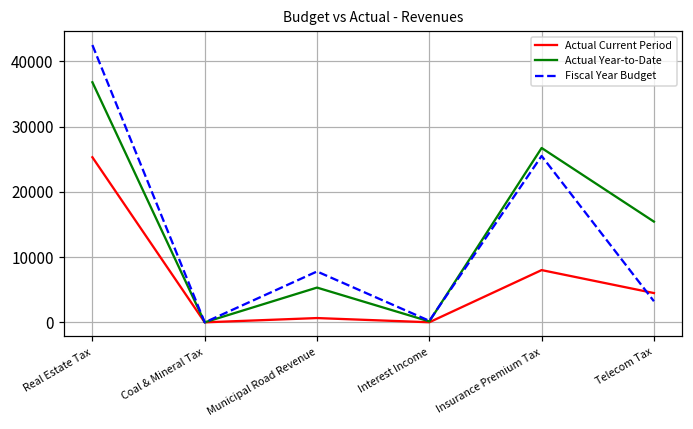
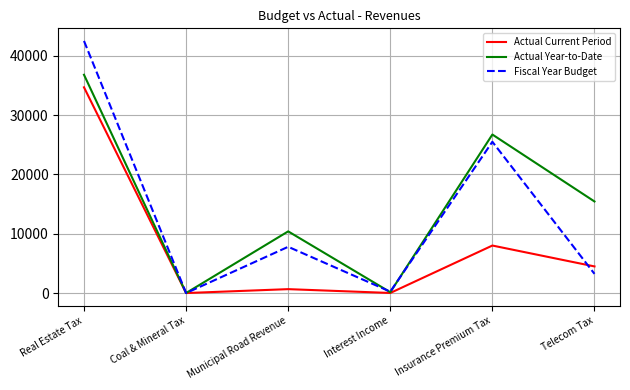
Actual Current Period, Real Estate Tax: 25000 -> 35000
Actual Year-to-Date, Municipal Road Revenue: 5000 -> 10000
